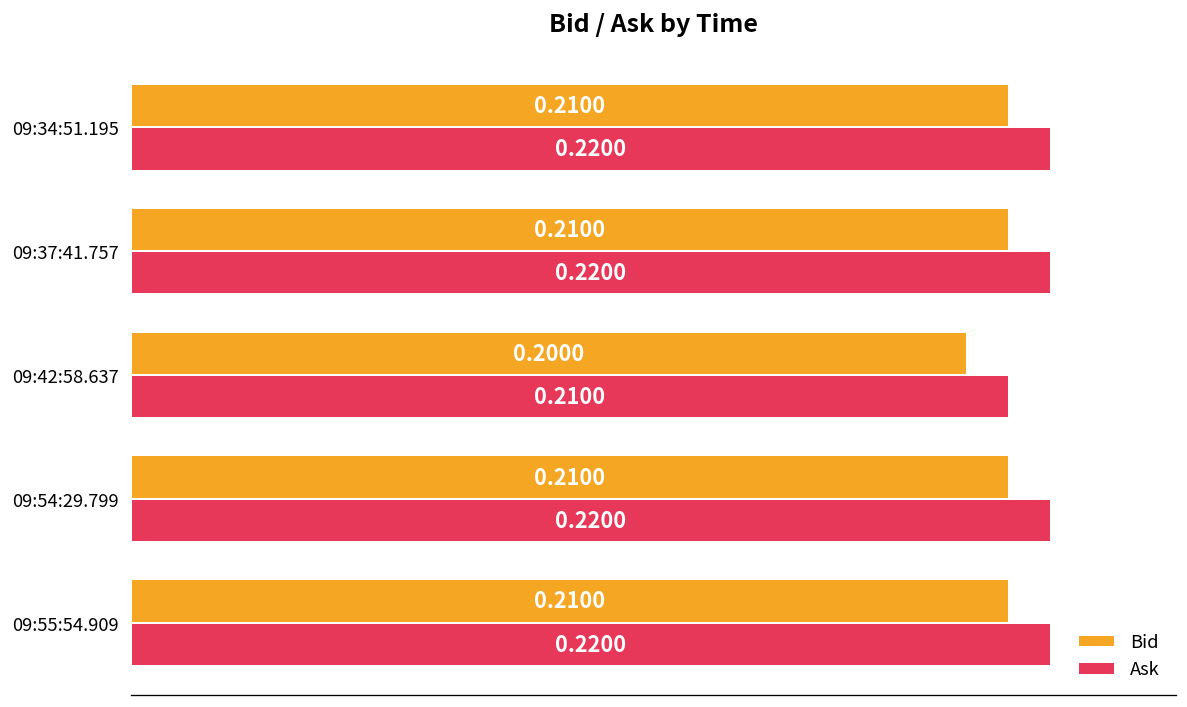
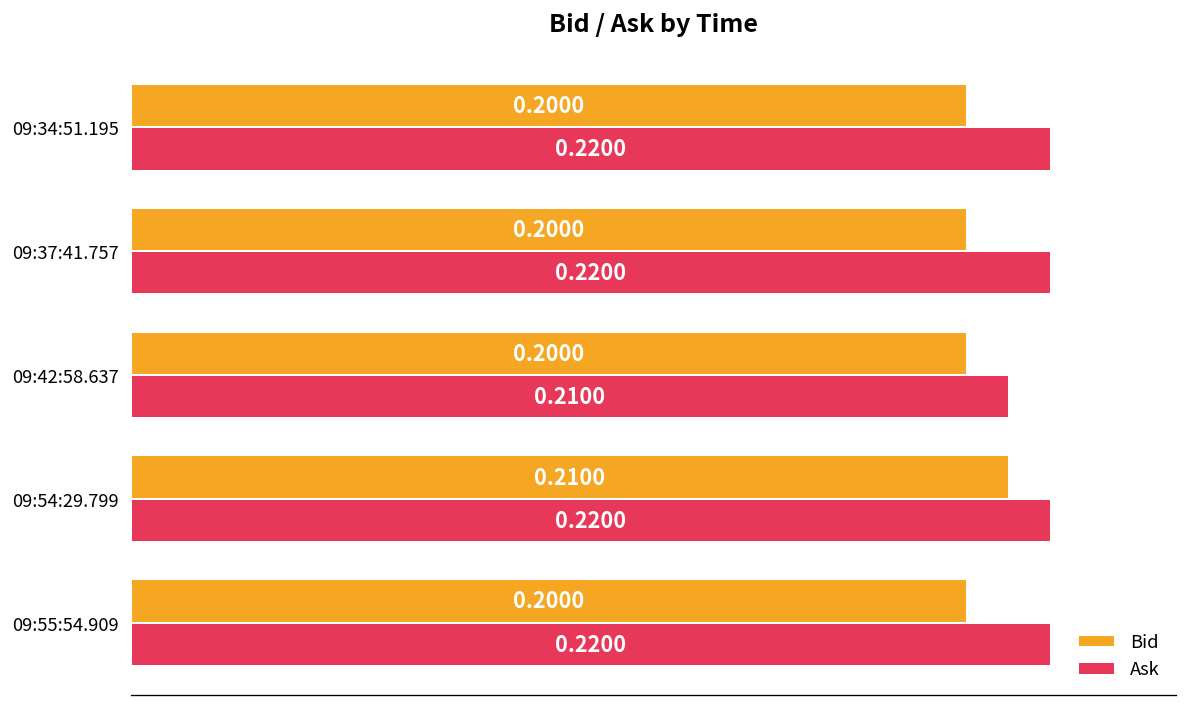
Bid, 09:34:51.195: 0.2100 -> 0.2000
Bid, 09:37:41.757: 0.2100 -> 0.2000
Bid, 09:55:54.909: 0.2100 -> 0.2000
